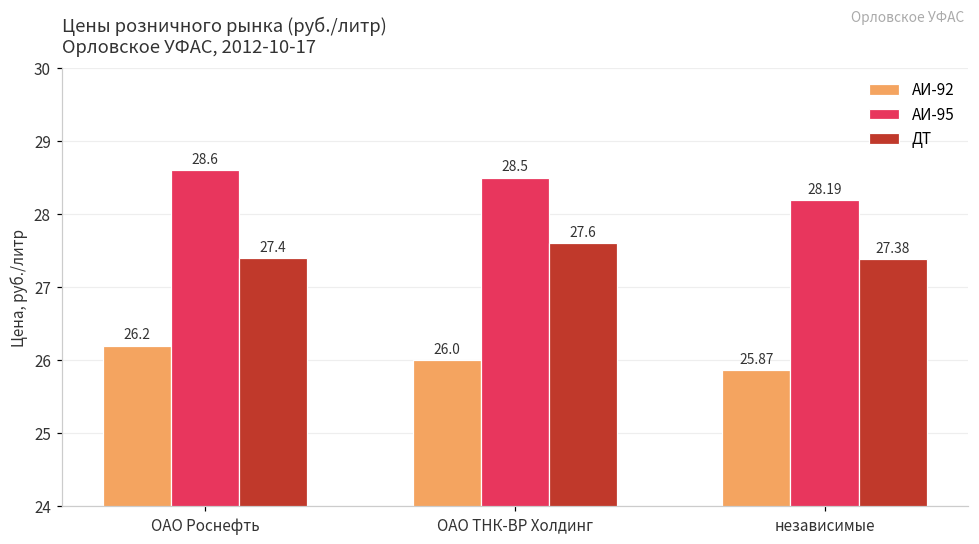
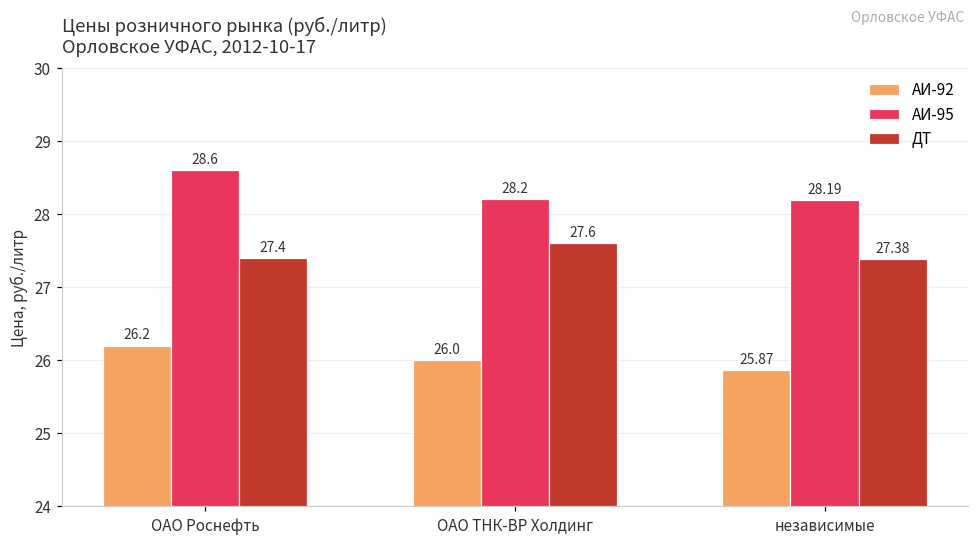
АИ-95, ОАО ТНК-ВР Холдинг: 28.5 -> 28.2
